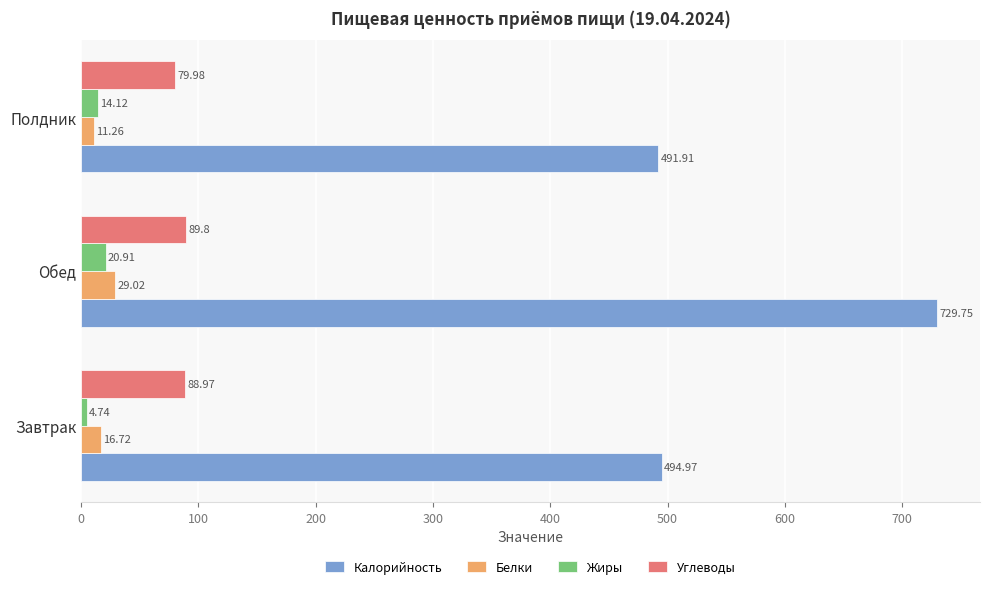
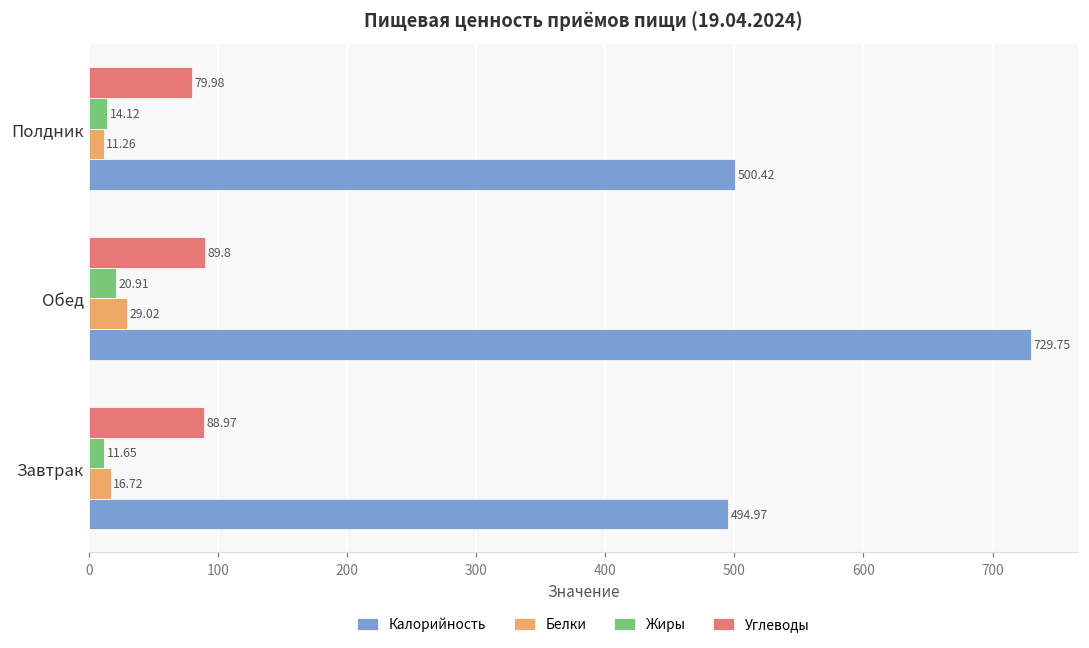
Калорийность, Полдник: 491.91 -> 500.42
Жиры, Завтрак: 4.74 -> 11.65
